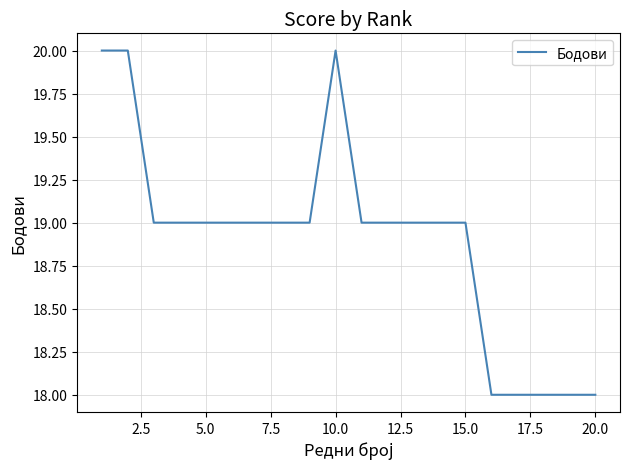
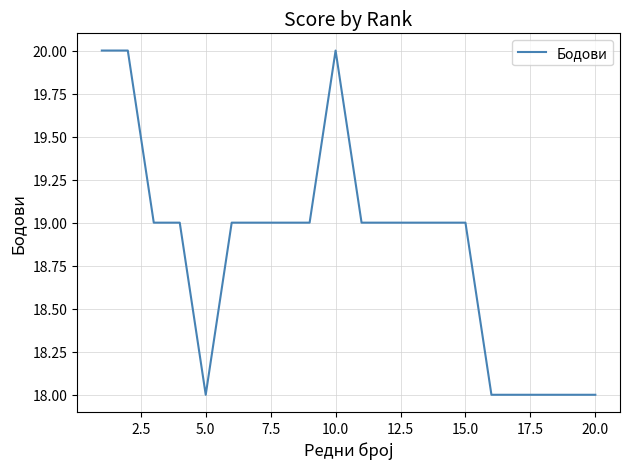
5.0: 19 -> 18
